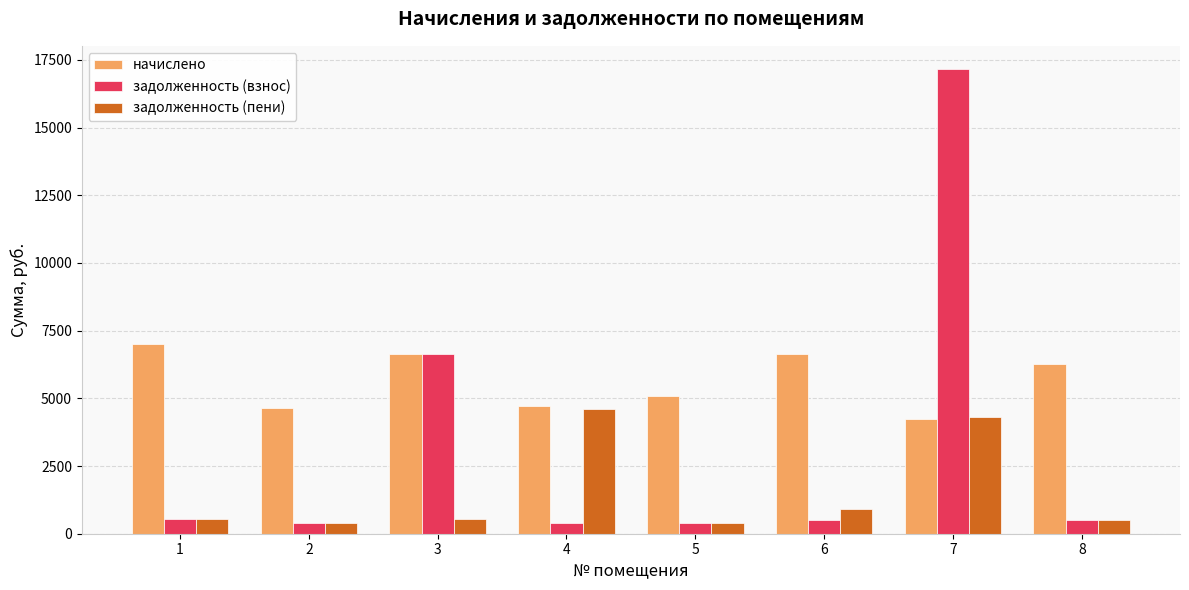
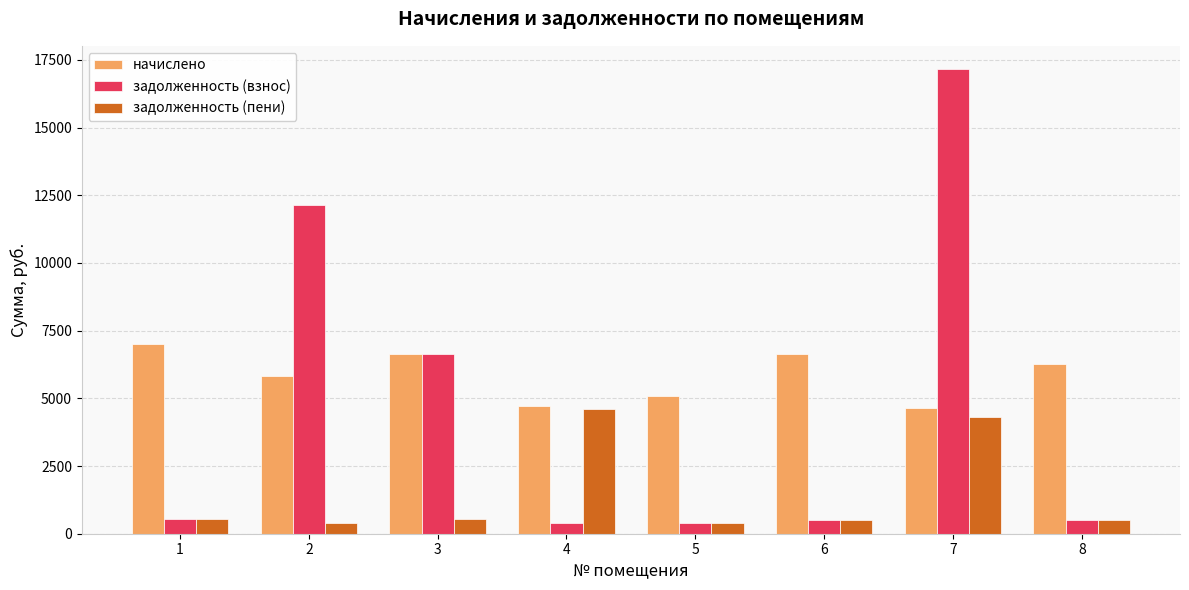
начислено, 2: 4700 -> 5800
задолженность (взнос), 2: 400 -> 12100
задолженность (пени), 6: 900 -> 500
начислено, 7: 4200 -> 4600
